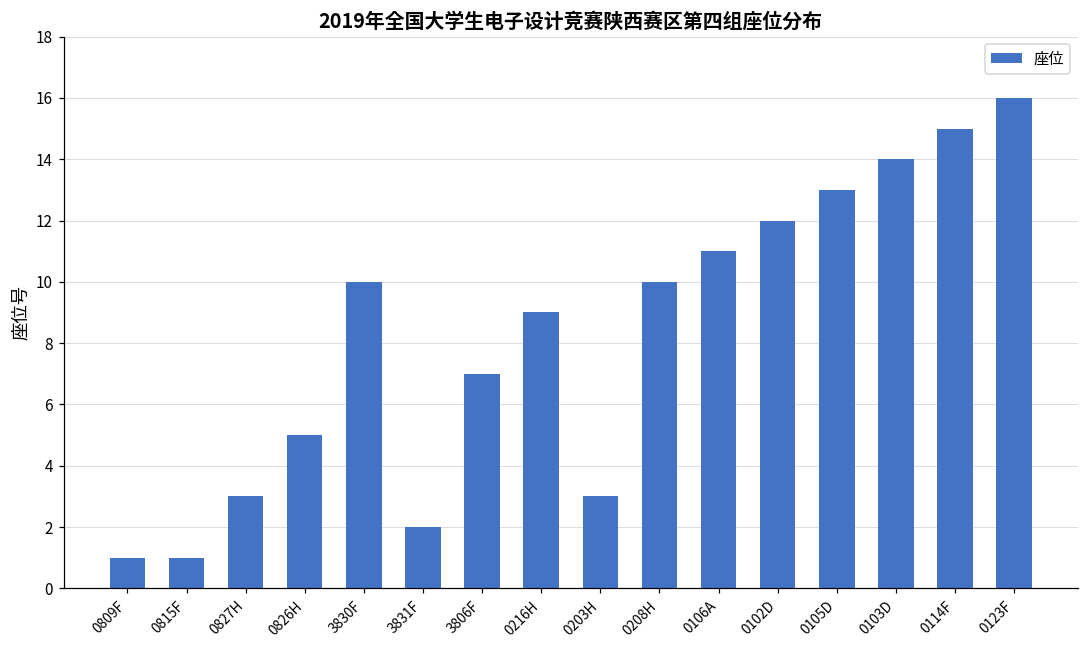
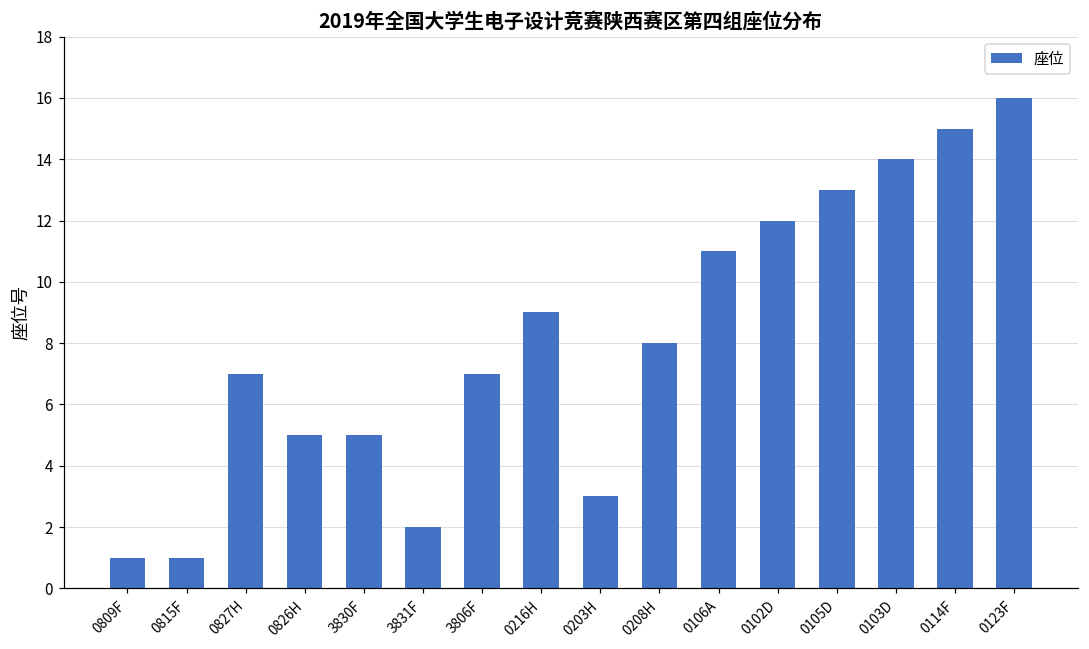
0827H: 3 -> 7
3830F: 10 -> 5
0208H: 10 -> 8
